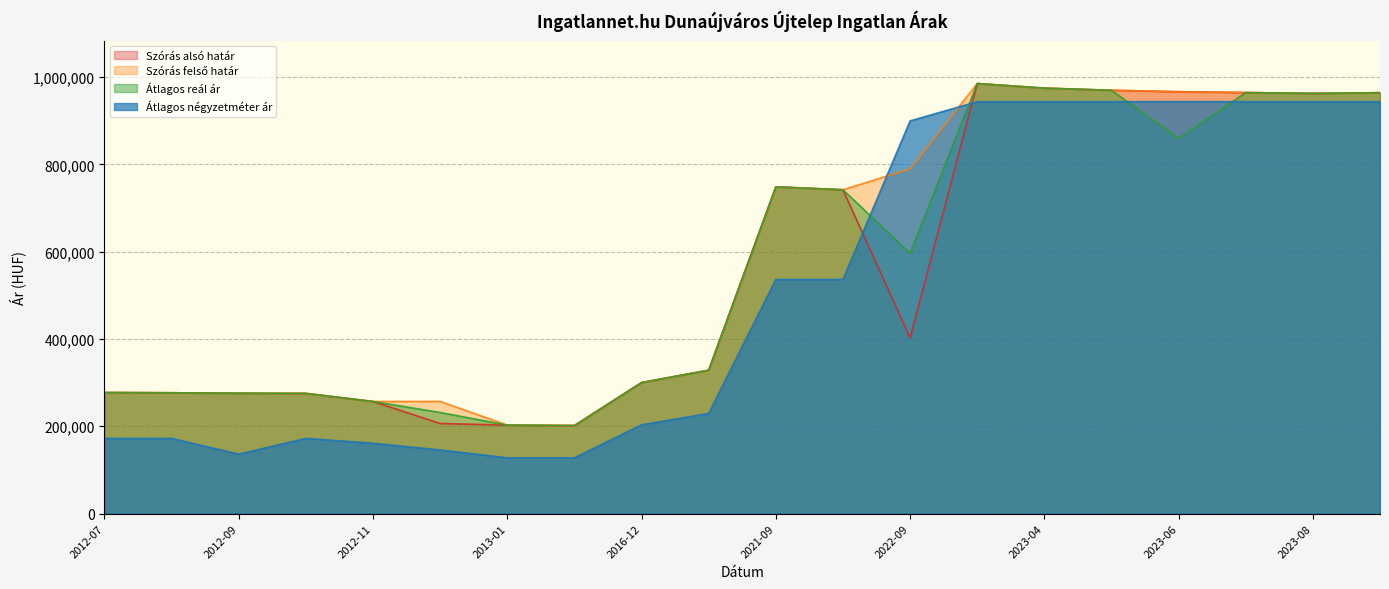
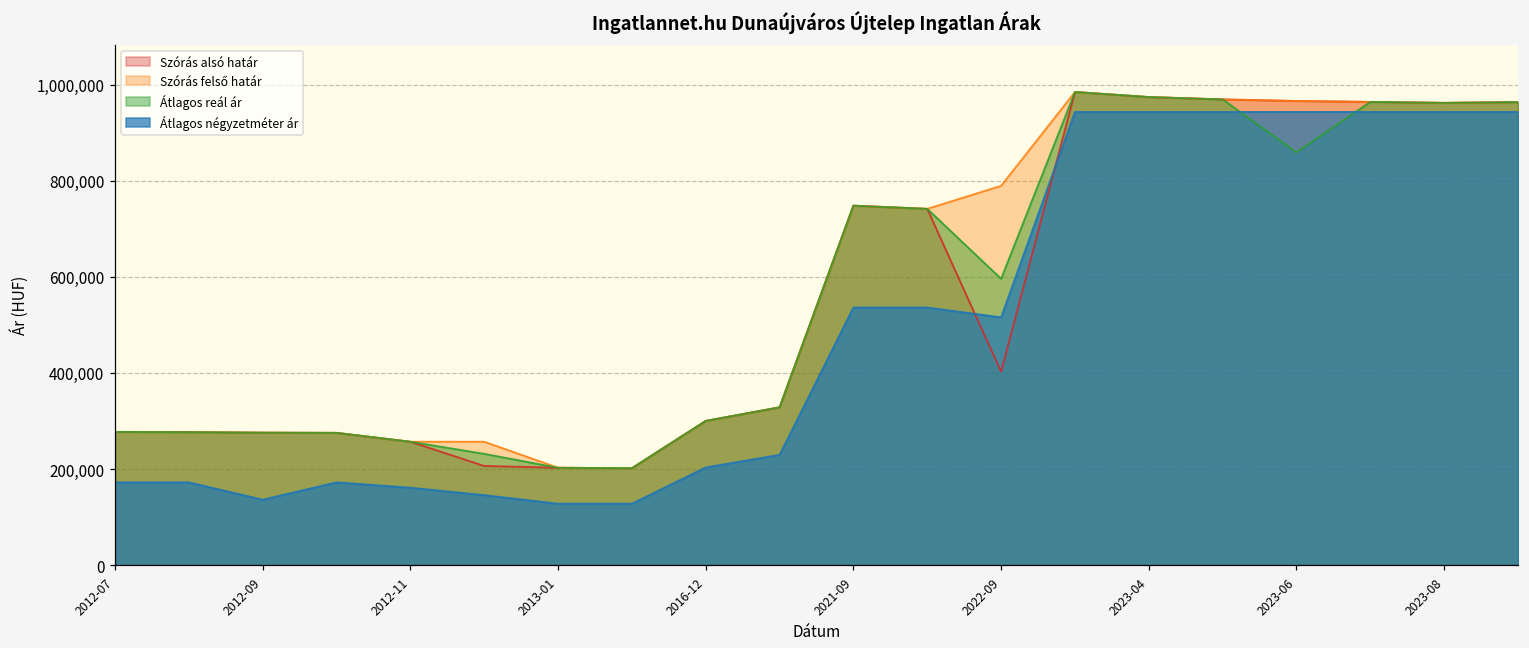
Átlagos négyzetméter ár, 2022-09: 900,000 -> 520,000
